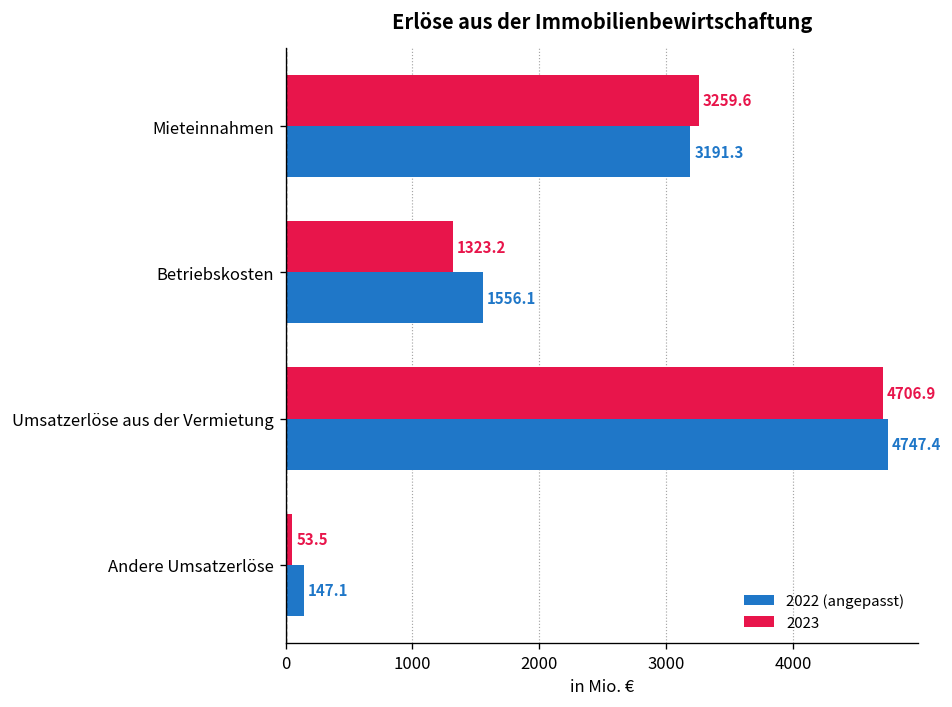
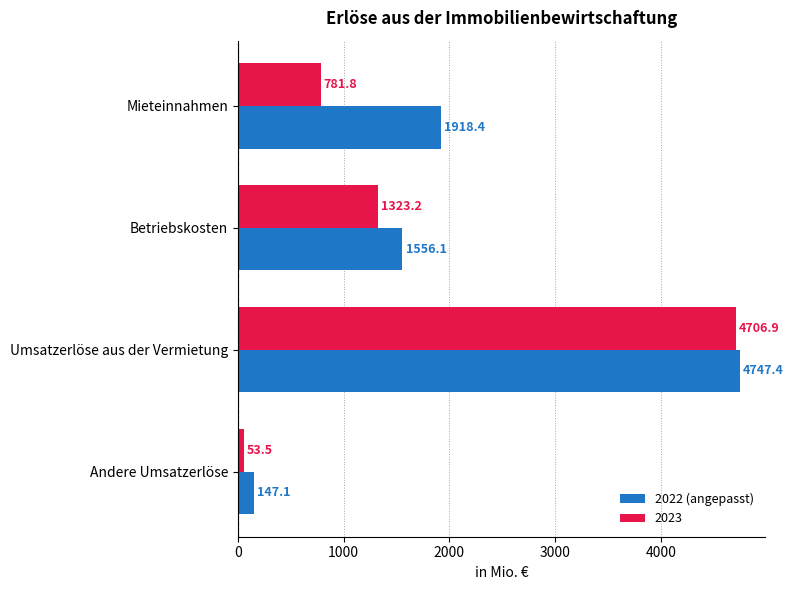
2023, Mieteinnahmen: 3259.6 -> 781.8
2022 (angepasst), Mieteinnahmen: 3191.3 -> 1918.4
